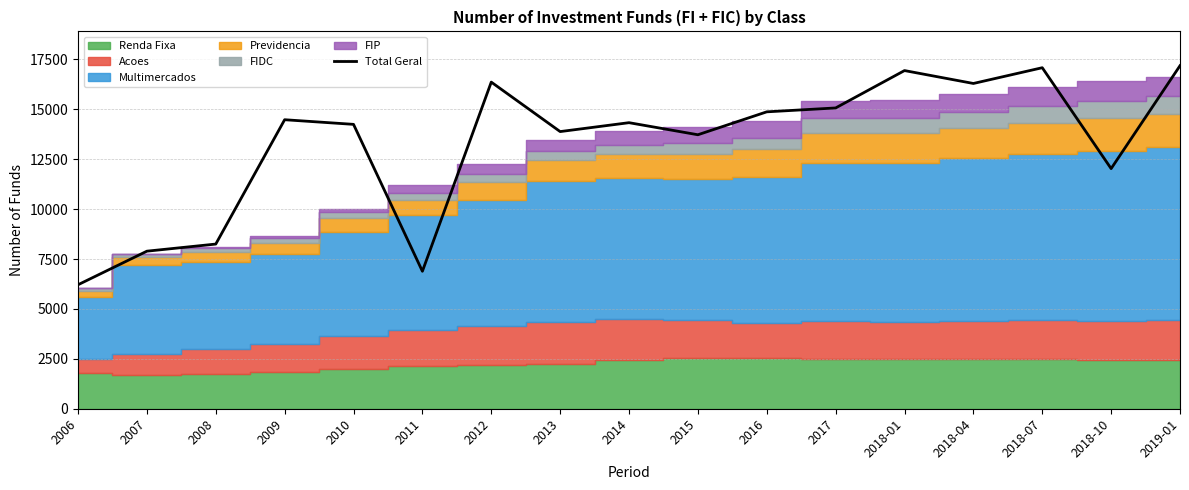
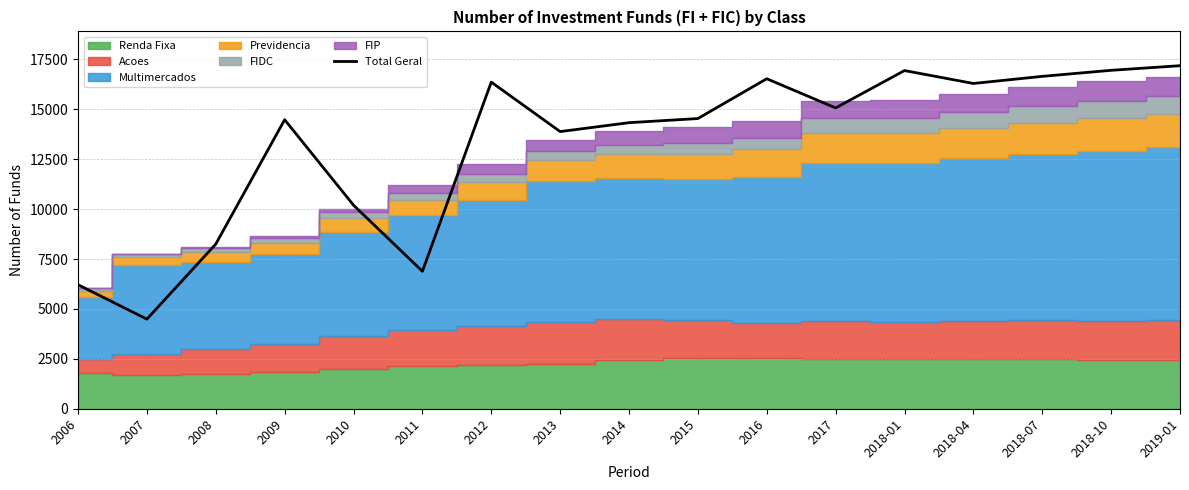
Total Geral, 2007: 7900 -> 4500
Total Geral, 2010: 14200 -> 10200
Total Geral, 2015: 13700 -> 14500
Total Geral, 2016: 14900 -> 16500
Total Geral, 2018-07: 17100 -> 16600
Total Geral, 2018-10: 12000 -> 17000
